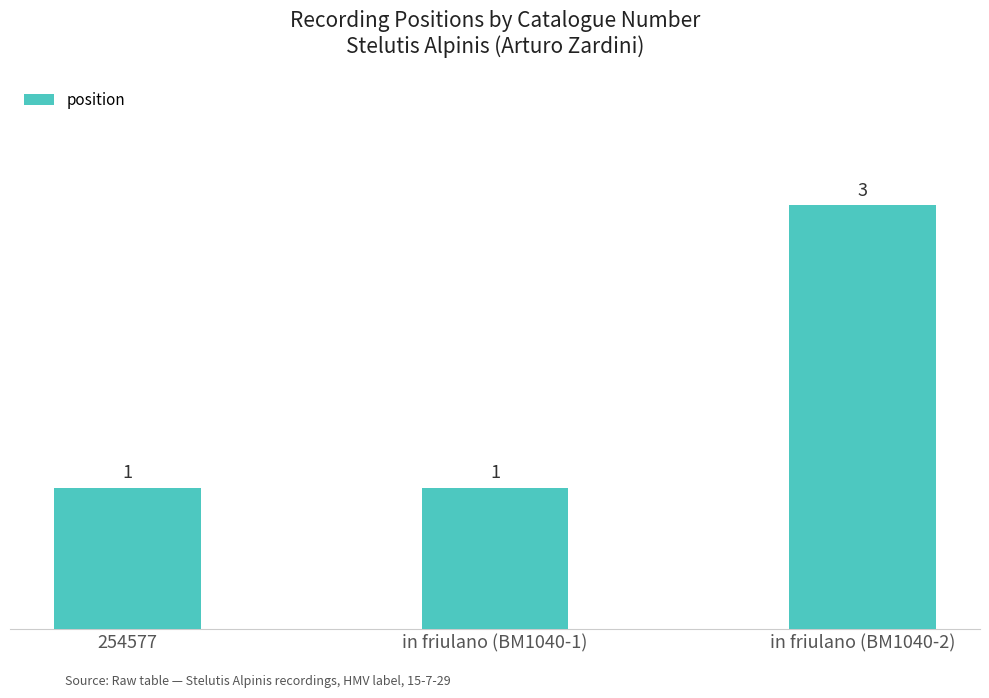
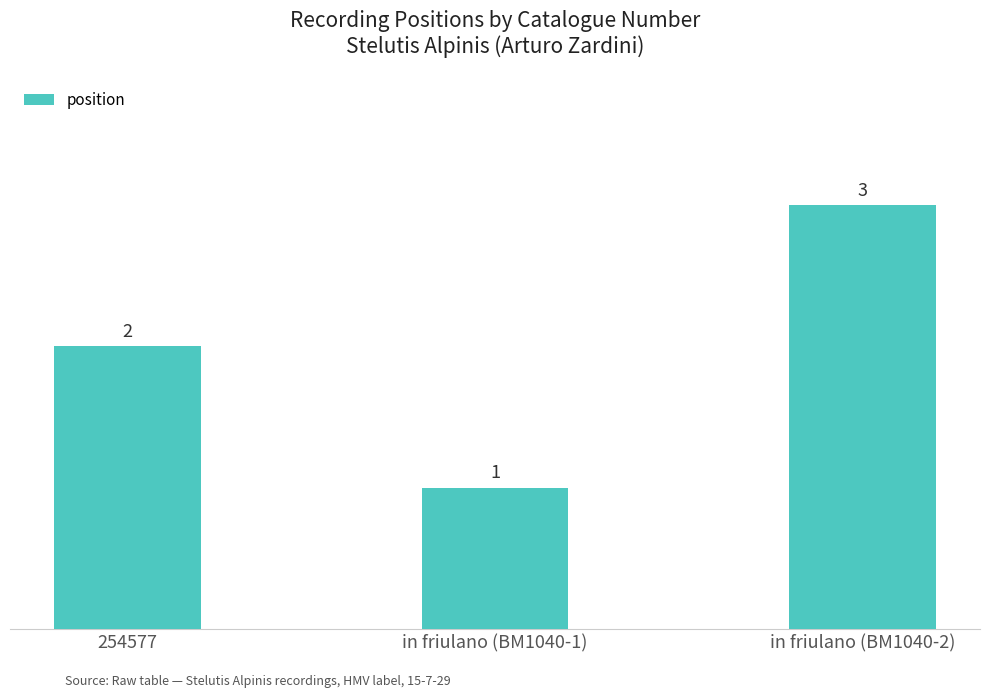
254577: 1 -> 2
